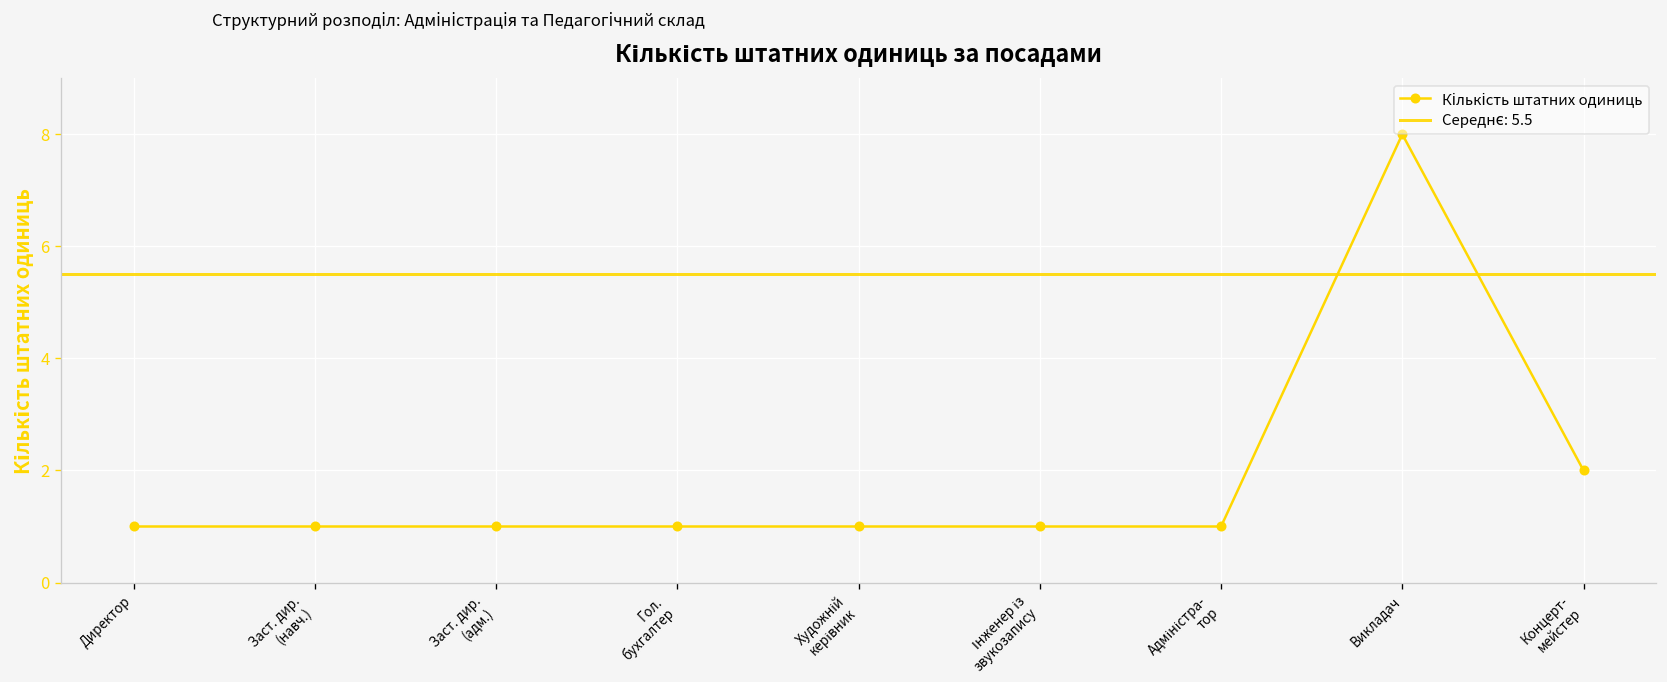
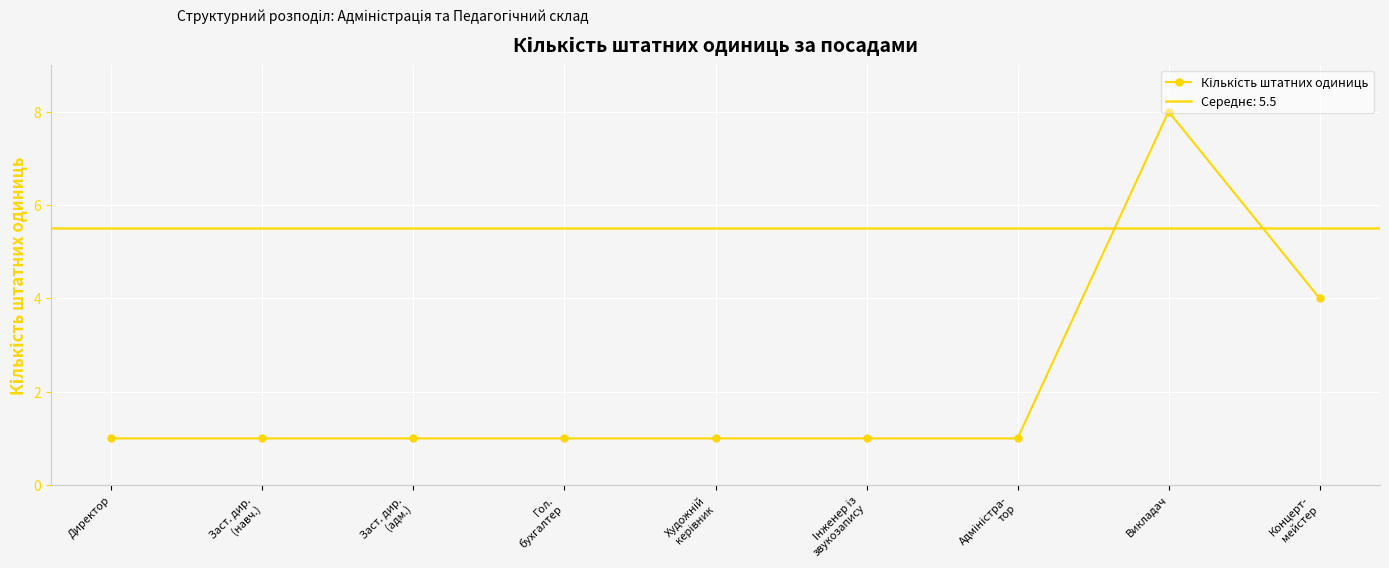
Концерт- мейстер: 2 -> 4
